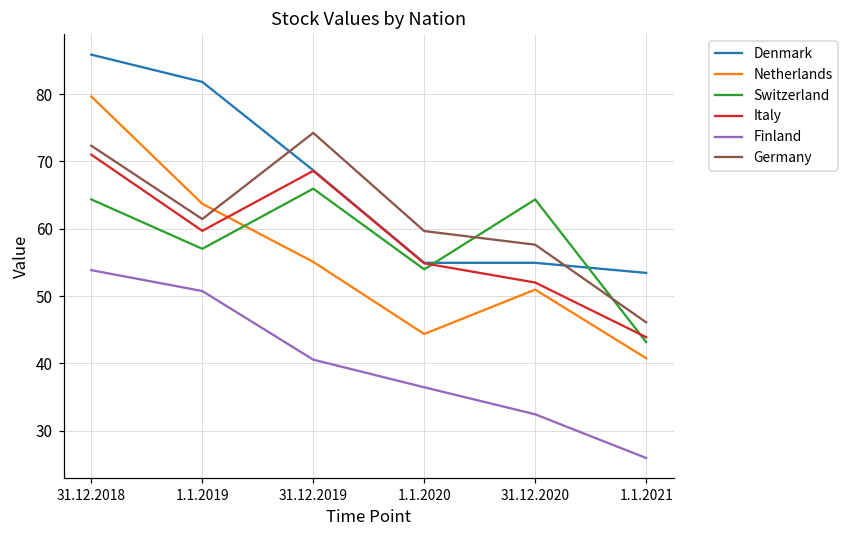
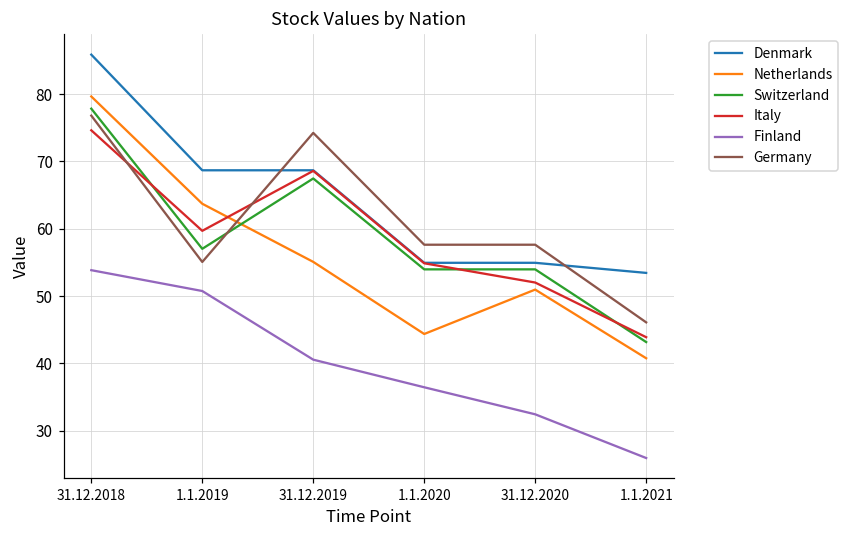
Switzerland, 31.12.2018: 64 -> 78
Italy, 31.12.2018: 71 -> 75
Germany, 31.12.2018: 72 -> 77
Denmark, 1.1.2019: 82 -> 69
Germany, 1.1.2019: 61 -> 55
Switzerland, 31.12.2019: 66 -> 67
Germany, 1.1.2020: 60 -> 58
Switzerland, 31.12.2020: 64 -> 54
